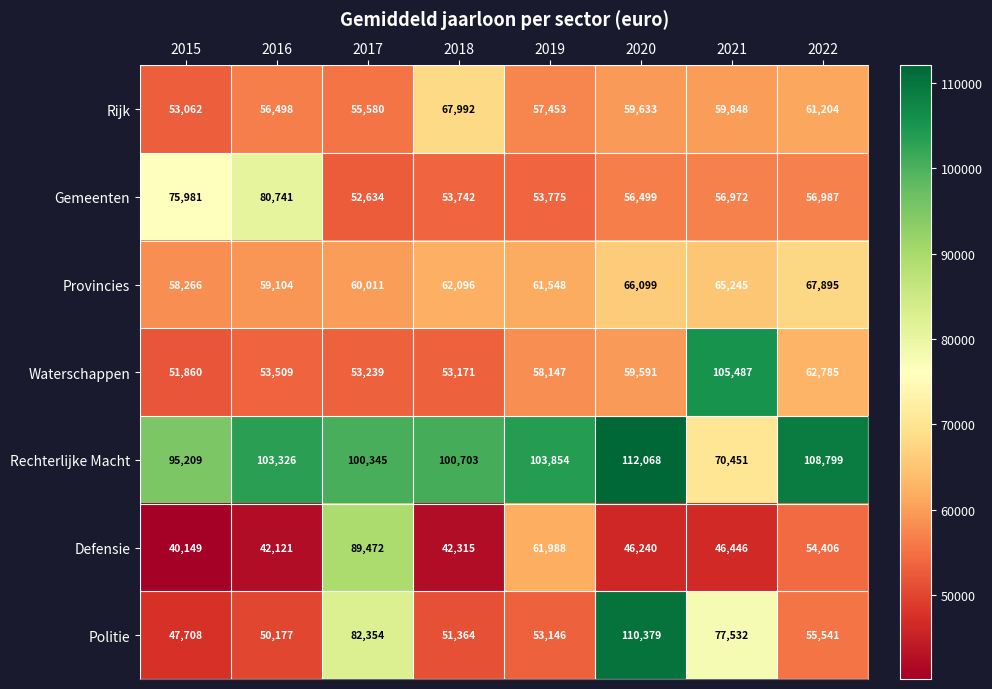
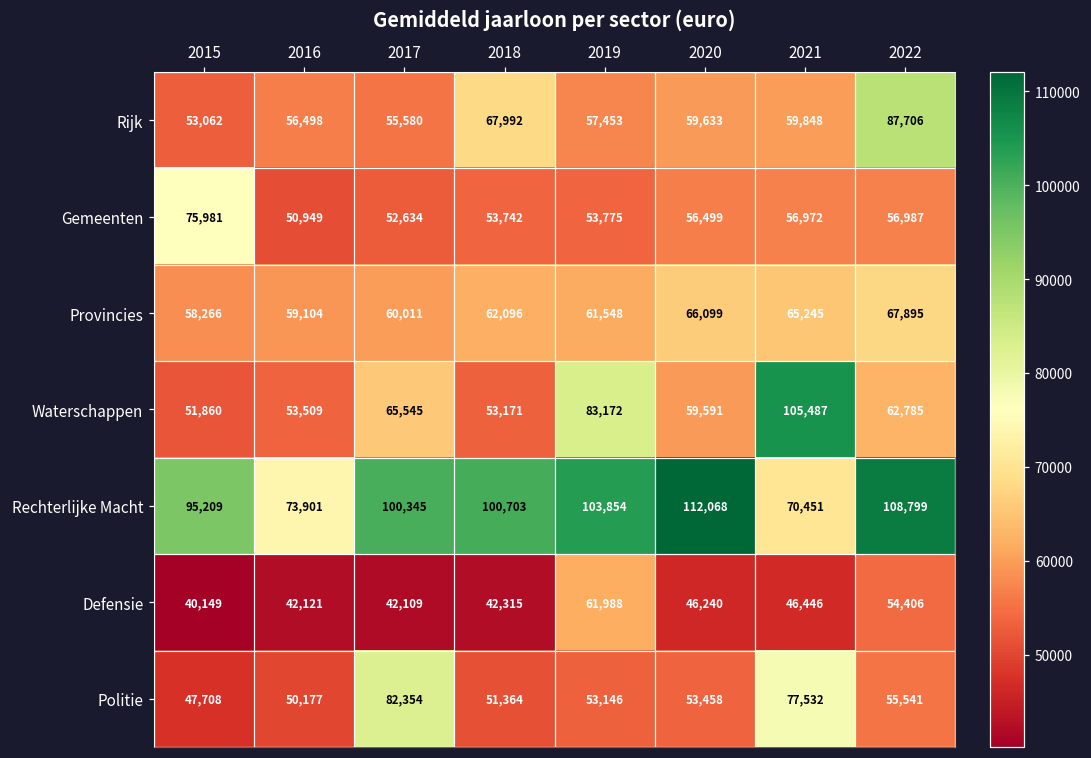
Rijk, 2022: 61,204 -> 87,706
Gemeenten, 2016: 80,741 -> 50,949
Waterschappen, 2017: 53,239 -> 65,545
Waterschappen, 2019: 58,147 -> 83,172
Rechterlijke Macht, 2016: 103,326 -> 73,901
Defensie, 2017: 89,472 -> 42,109
Politie, 2020: 110,379 -> 53,458
